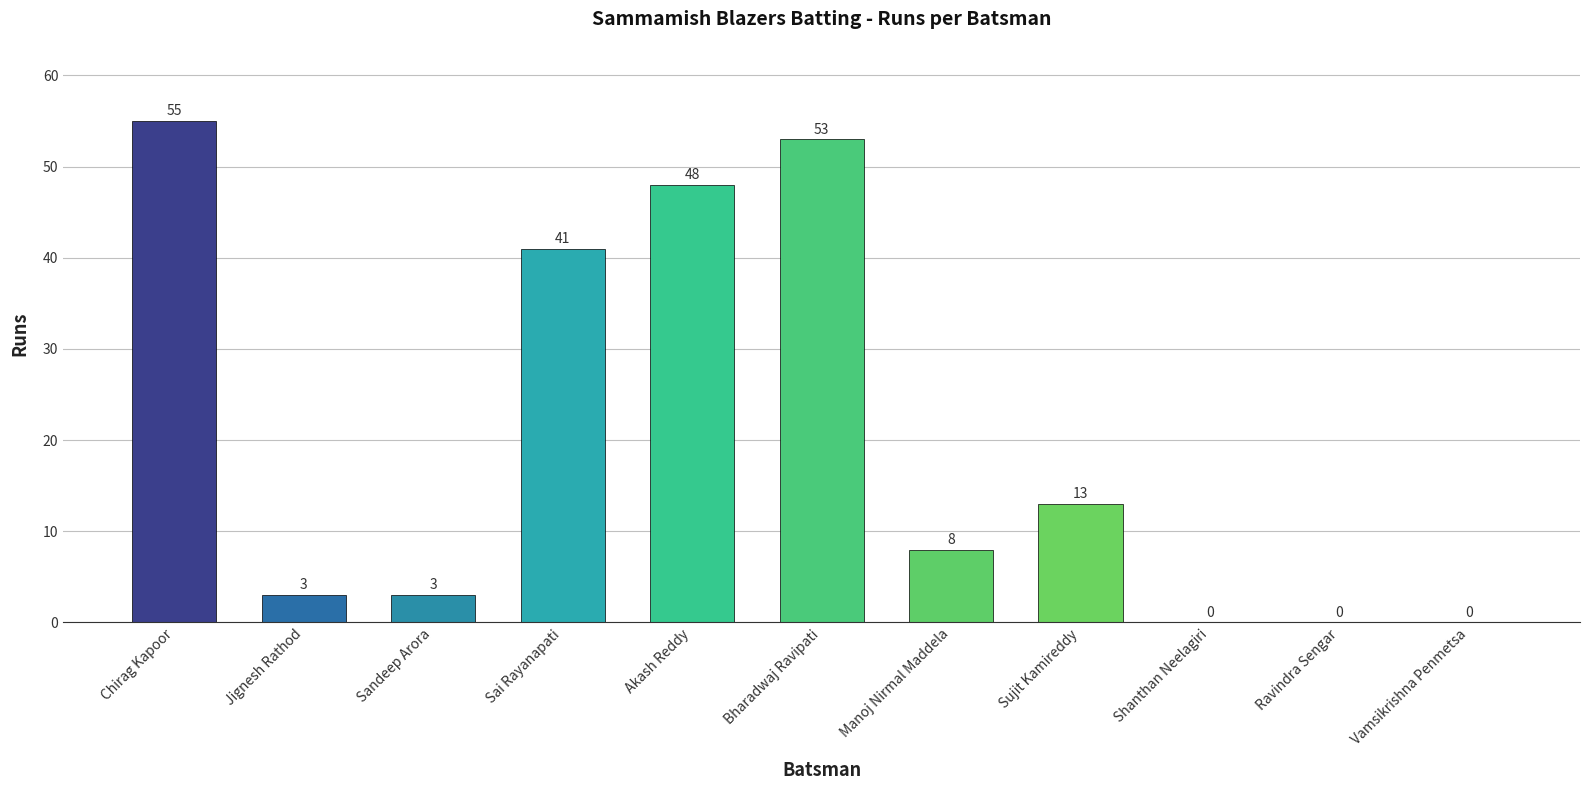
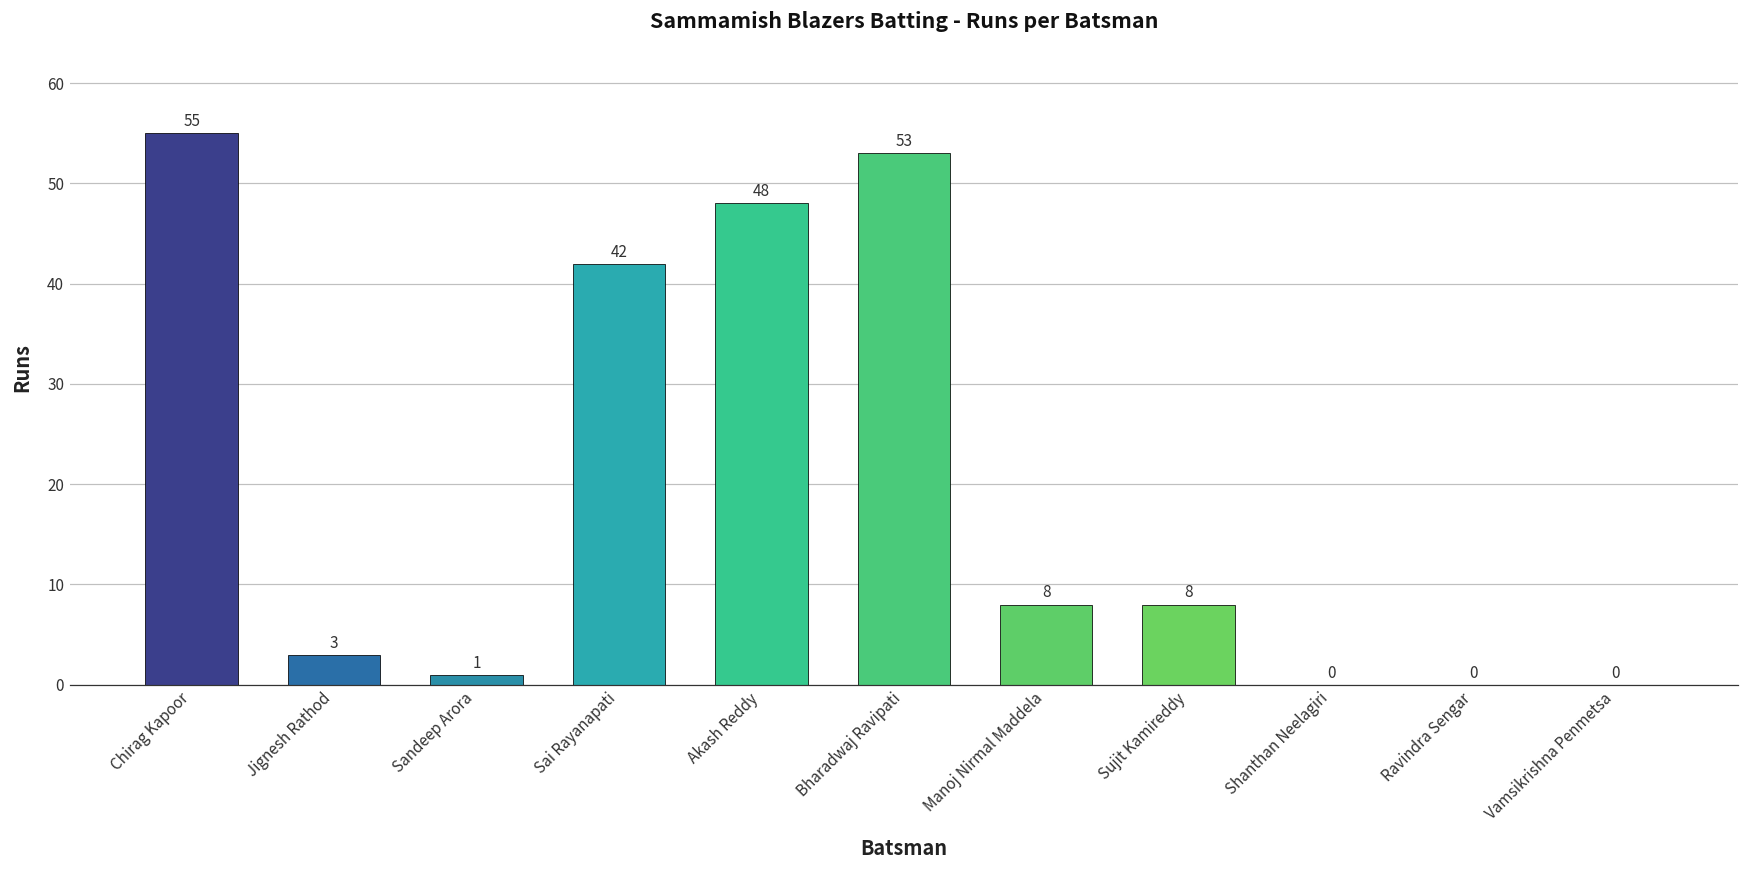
Sandeep Arora: 3 -> 1
Sai Rayanapati: 41 -> 42
Sujit Kamireddy: 13 -> 8
